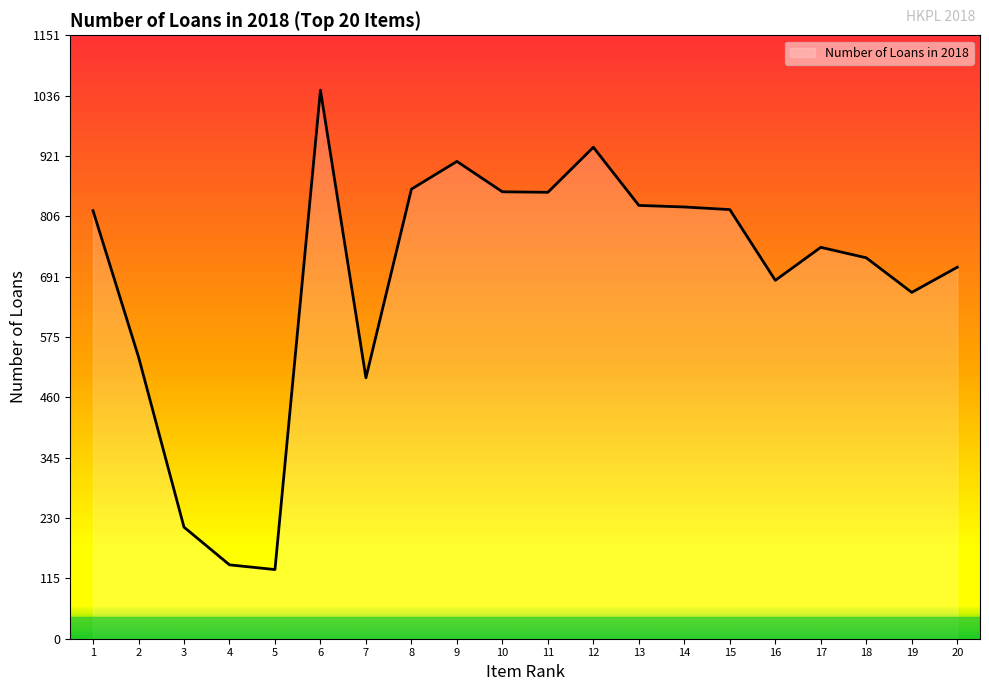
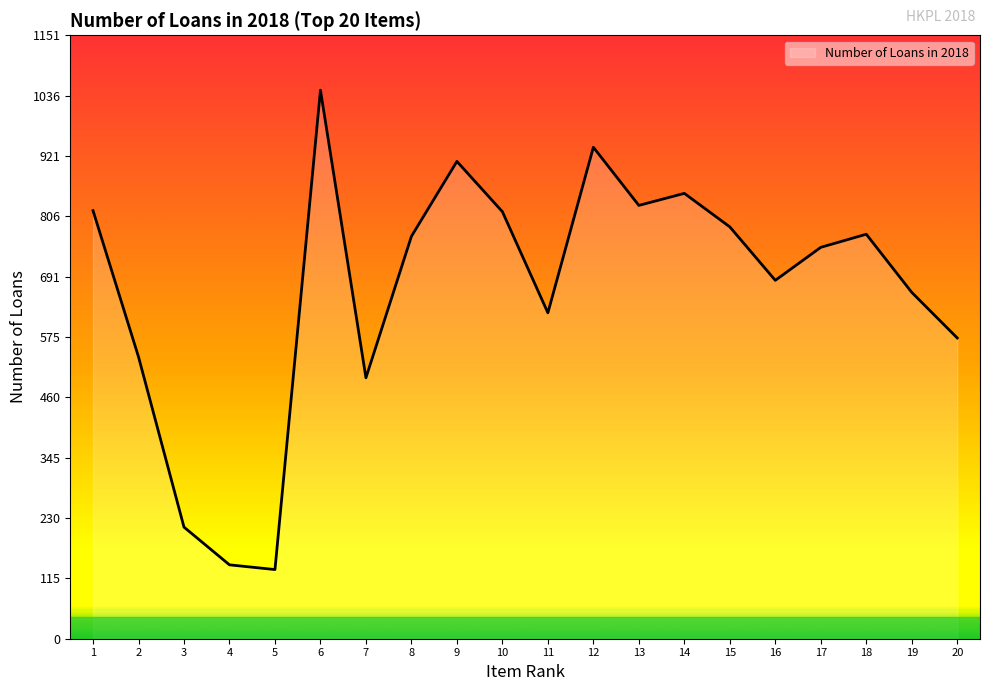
8: 860 -> 770
10: 850 -> 820
11: 850 -> 620
14: 820 -> 850
15: 820 -> 790
18: 730 -> 770
20: 710 -> 570
